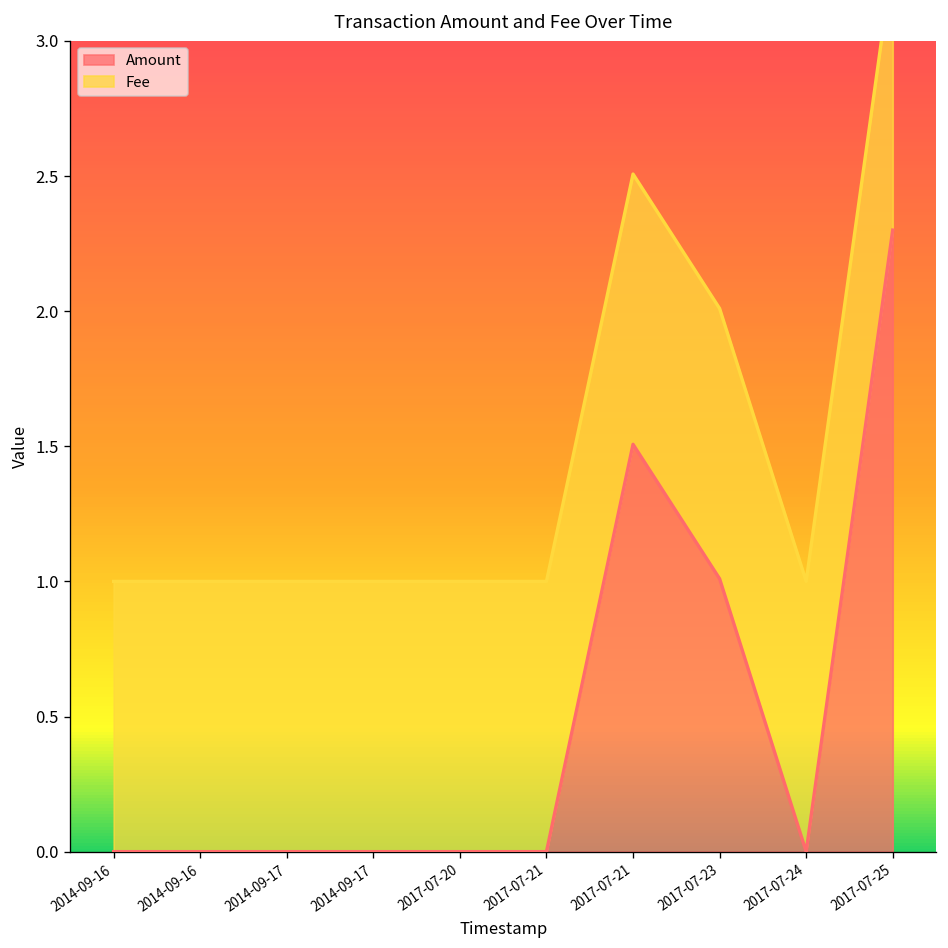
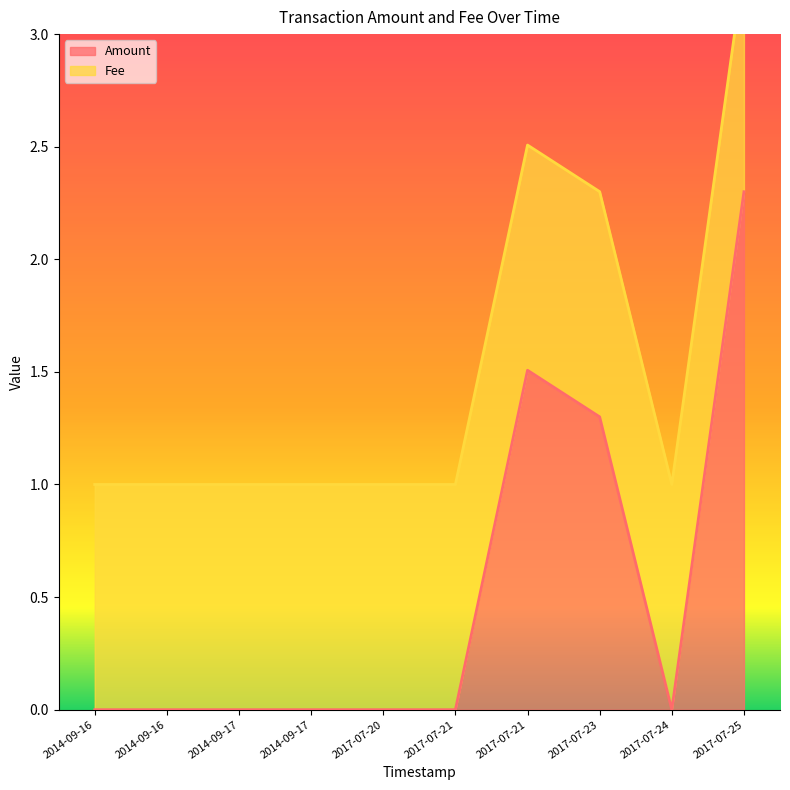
Amount, 2017-07-23: 1.01 -> 1.30
